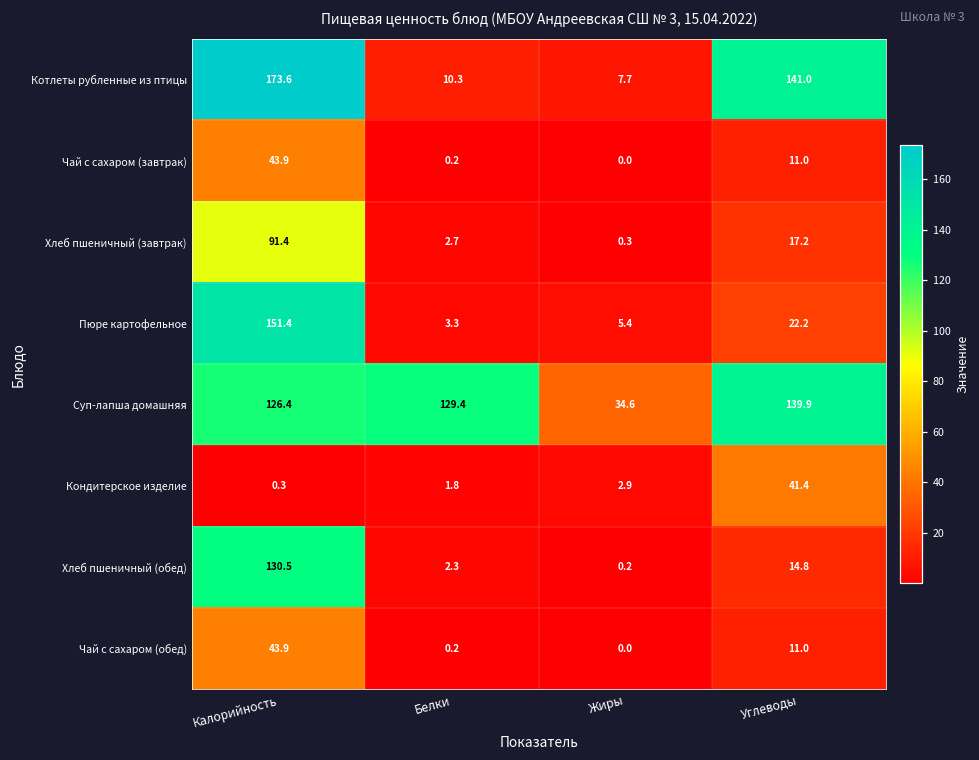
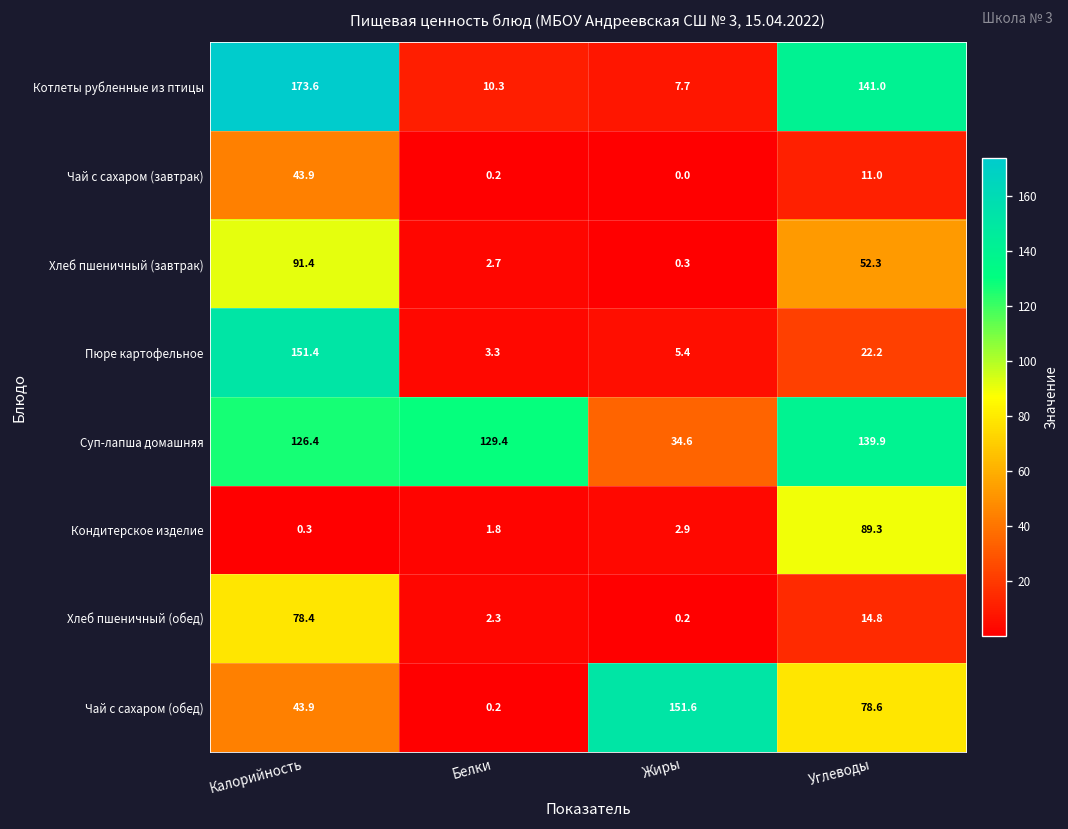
Хлеб пшеничный (завтрак), Углеводы: 17.2 -> 52.3
Кондитерское изделие, Углеводы: 41.4 -> 89.3
Хлеб пшеничный (обед), Калорийность: 130.5 -> 78.4
Чай с сахаром (обед), Жиры: 0.0 -> 151.6
Чай с сахаром (обед), Углеводы: 11.0 -> 78.6
